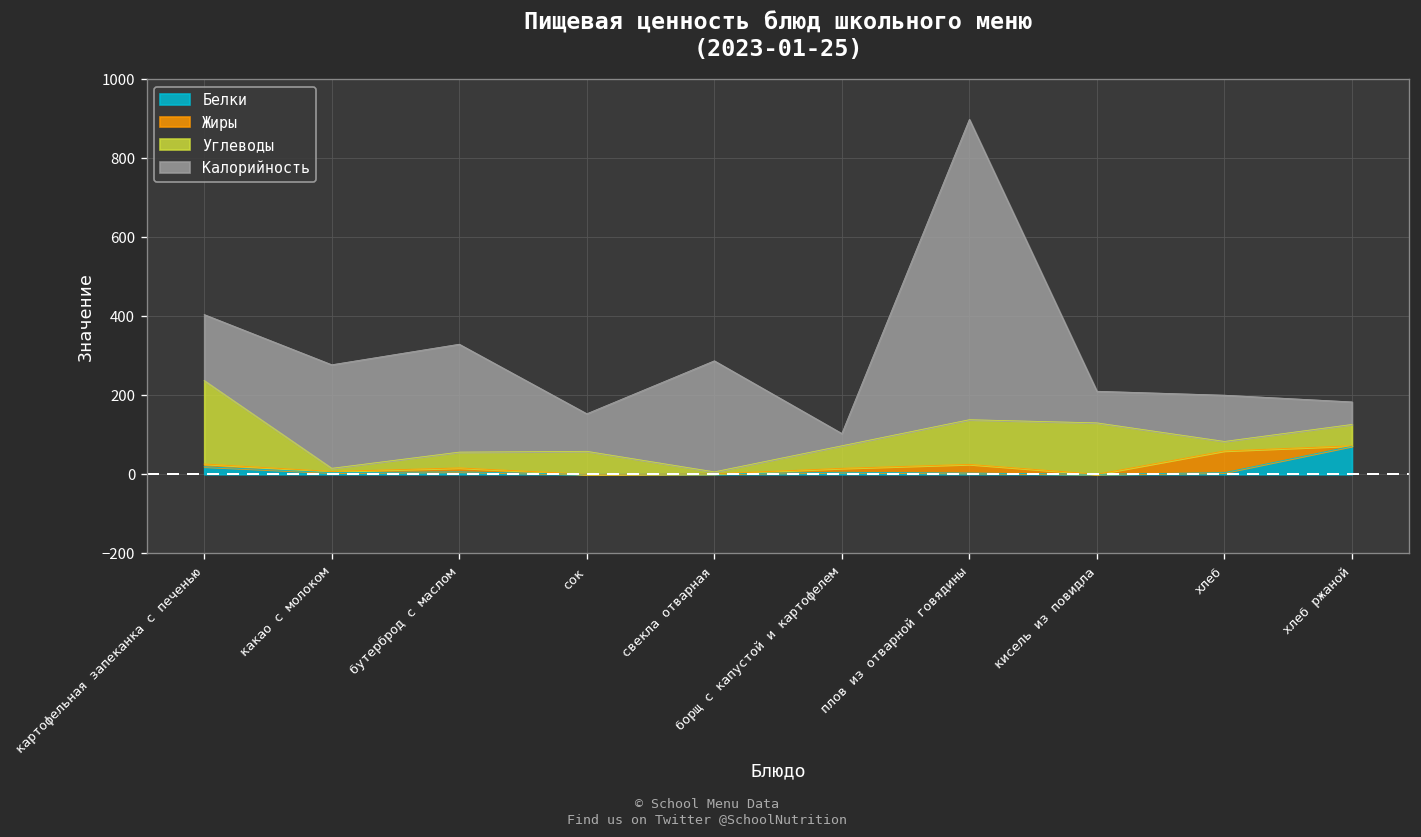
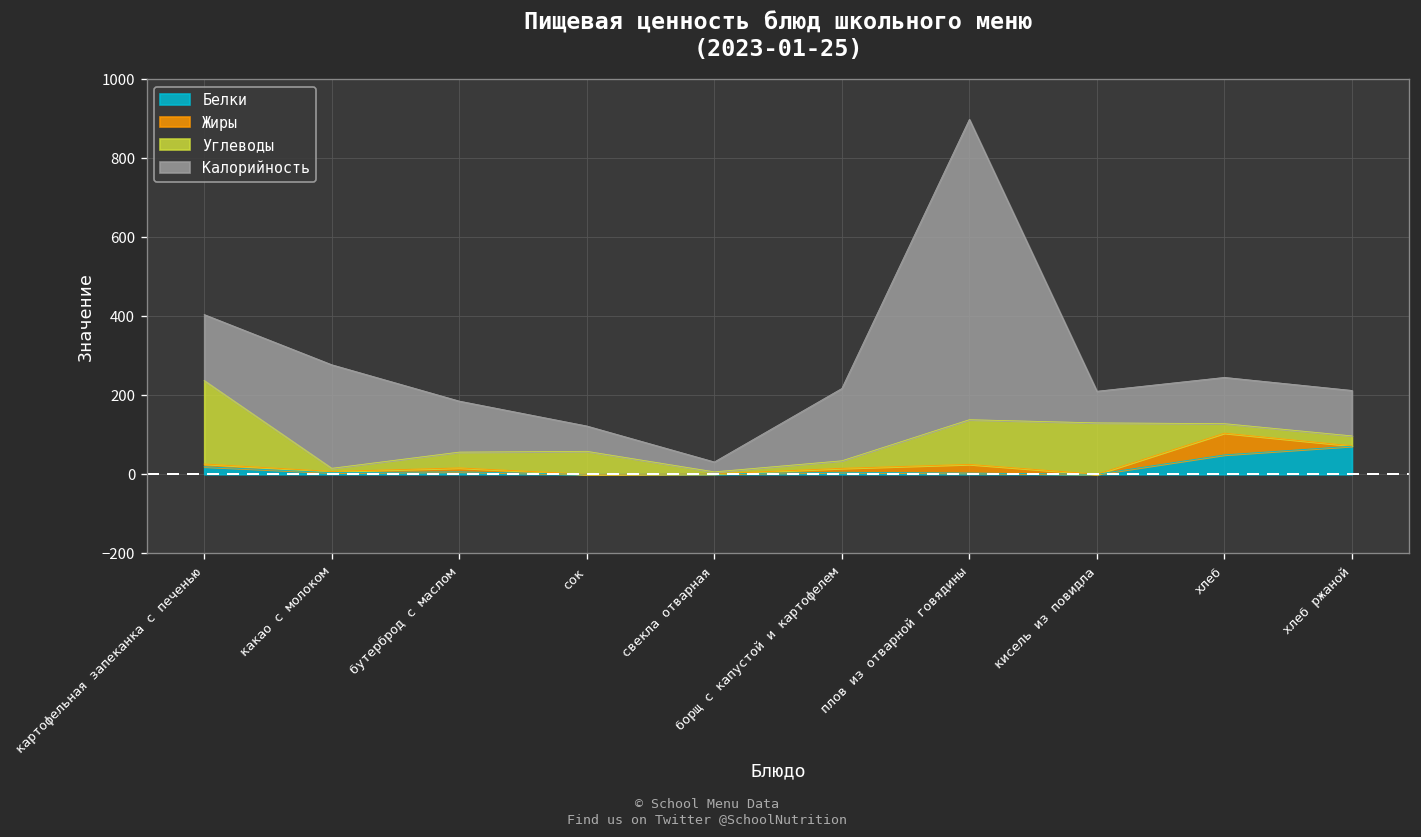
Калорийность, бутерброд с маслом: 270 -> 130
Калорийность, сок: 100 -> 60
Калорийность, свекла отварная: 280 -> 30
Углеводы, борщ с капустой и картофелем: 60 -> 20
Калорийность, борщ с капустой и картофелем: 30 -> 180
Белки, хлеб: 0 -> 50
Углеводы, хлеб ржаной: 50 -> 30
Калорийность, хлеб ржаной: 60 -> 120
